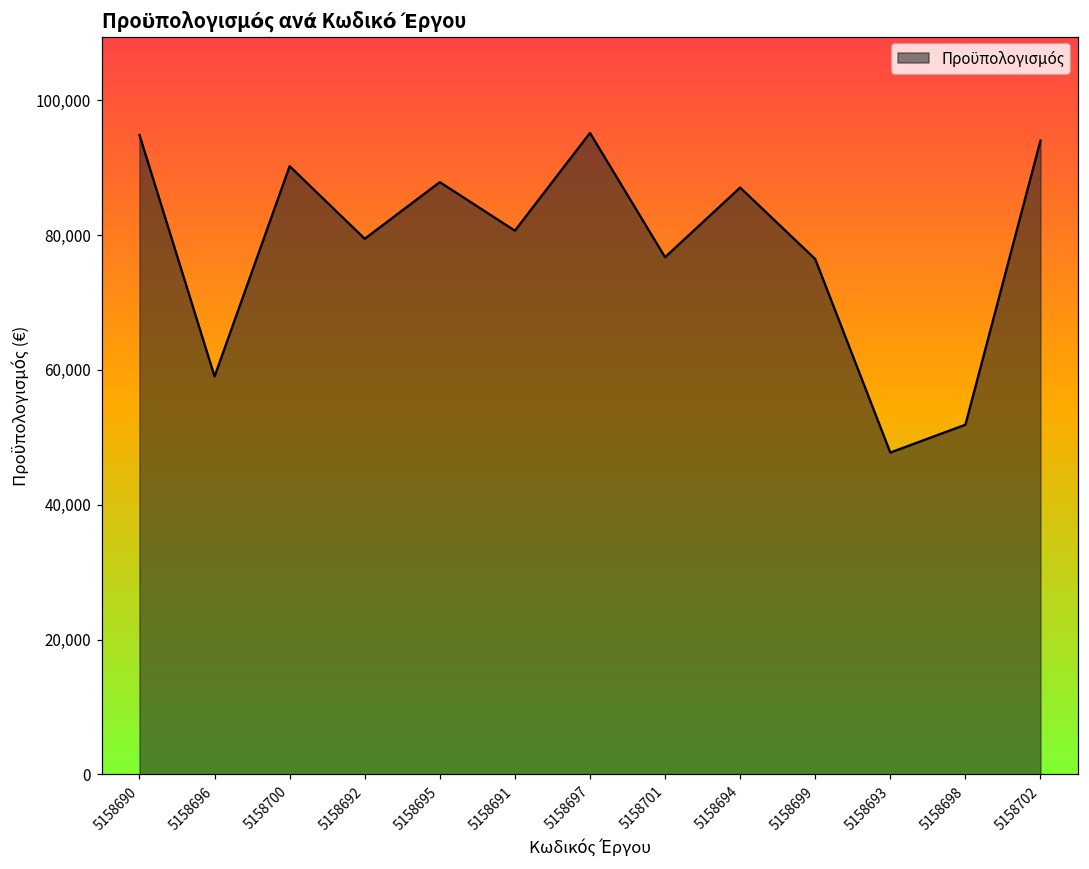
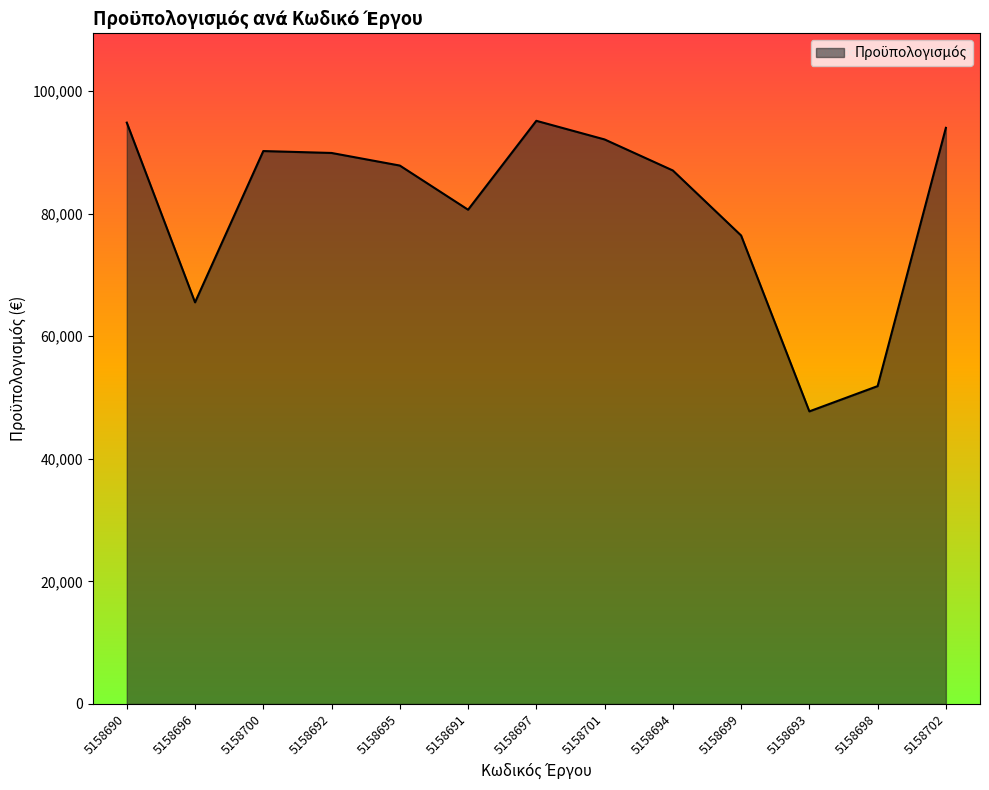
5158696: 59,000 -> 66,000
5158692: 79,000 -> 90,000
5158701: 77,000 -> 92,000
